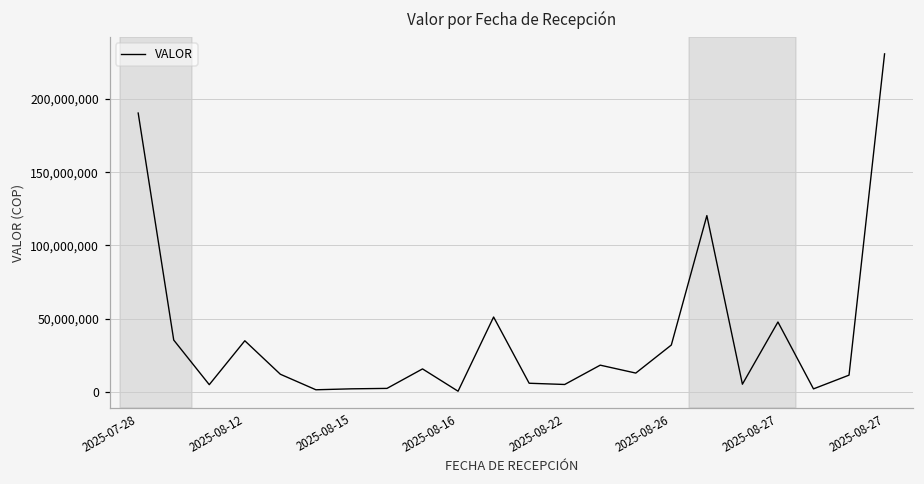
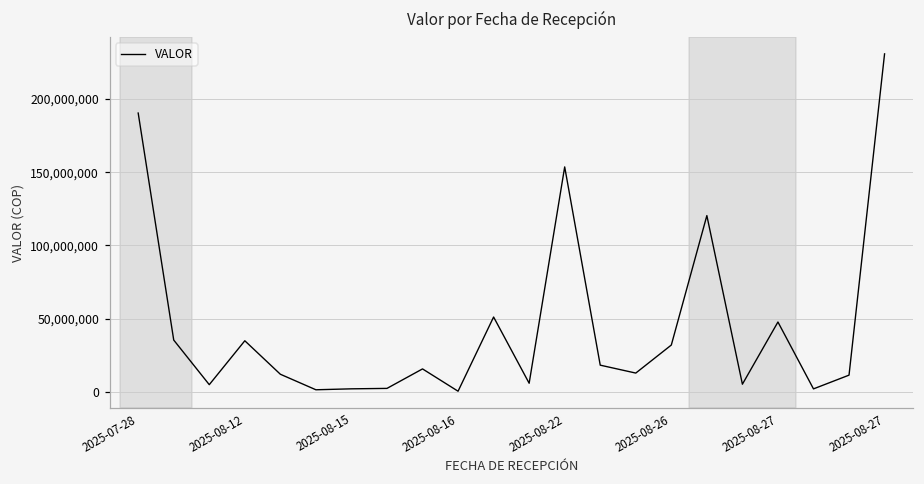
2025-08-22: 5,000,000 -> 154,000,000
